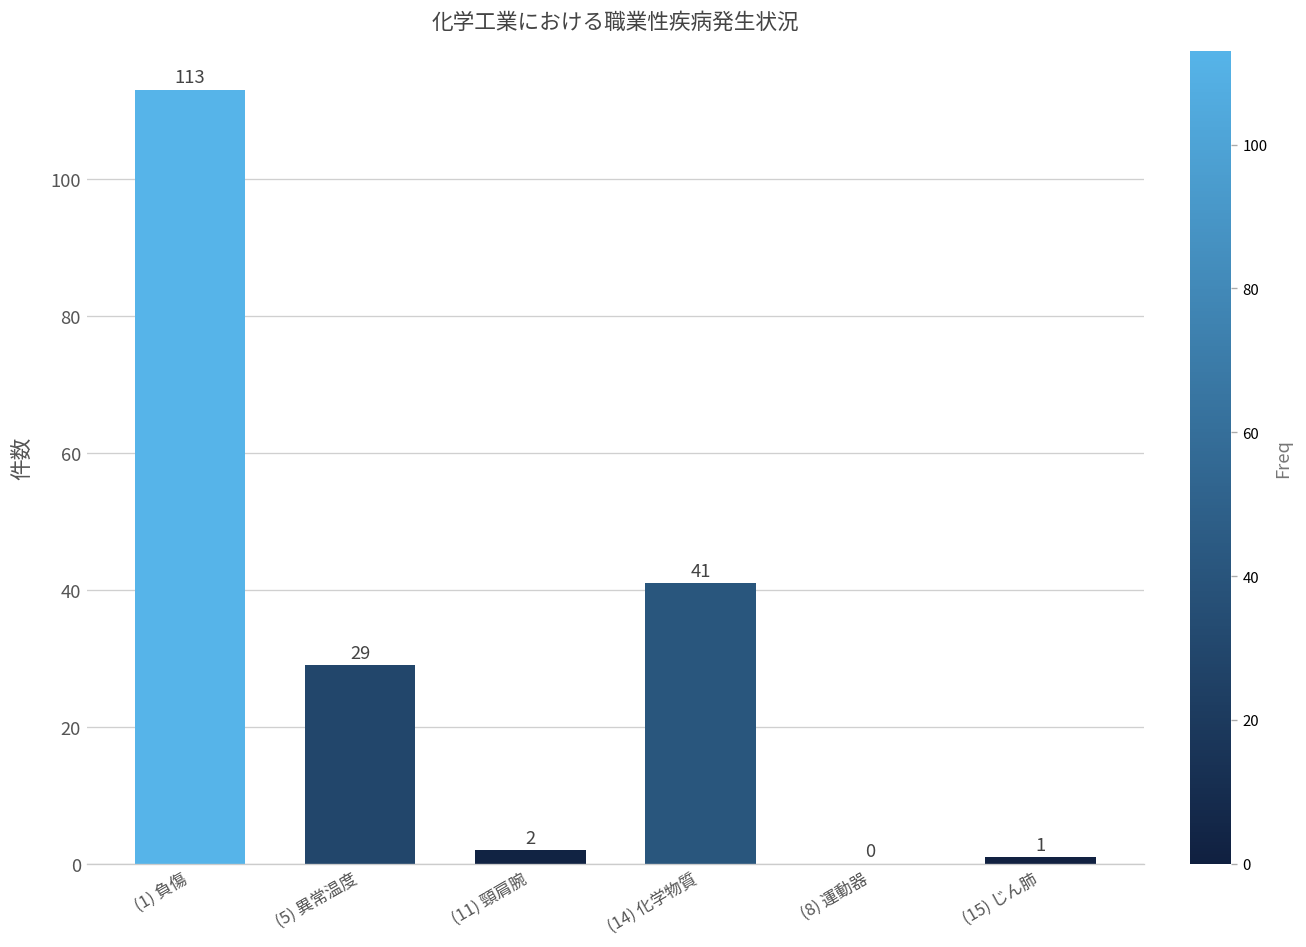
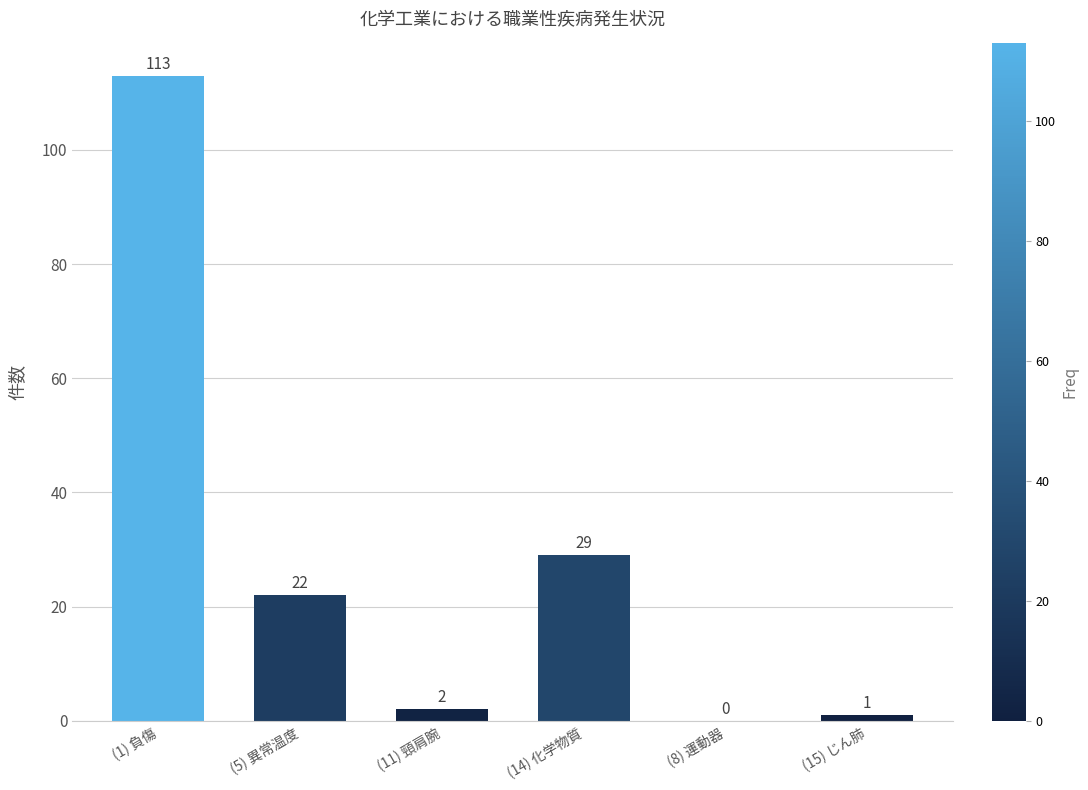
(5) 異常温度: 29 -> 22
(14) 化学物質: 41 -> 29
